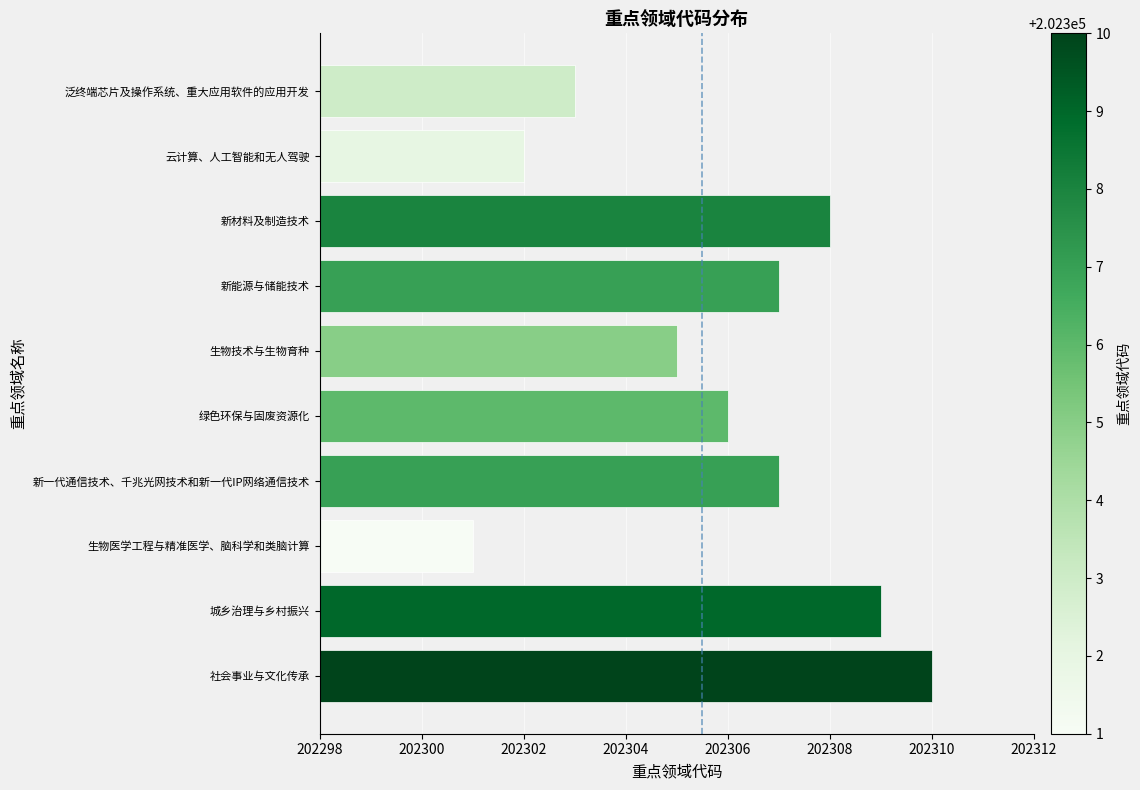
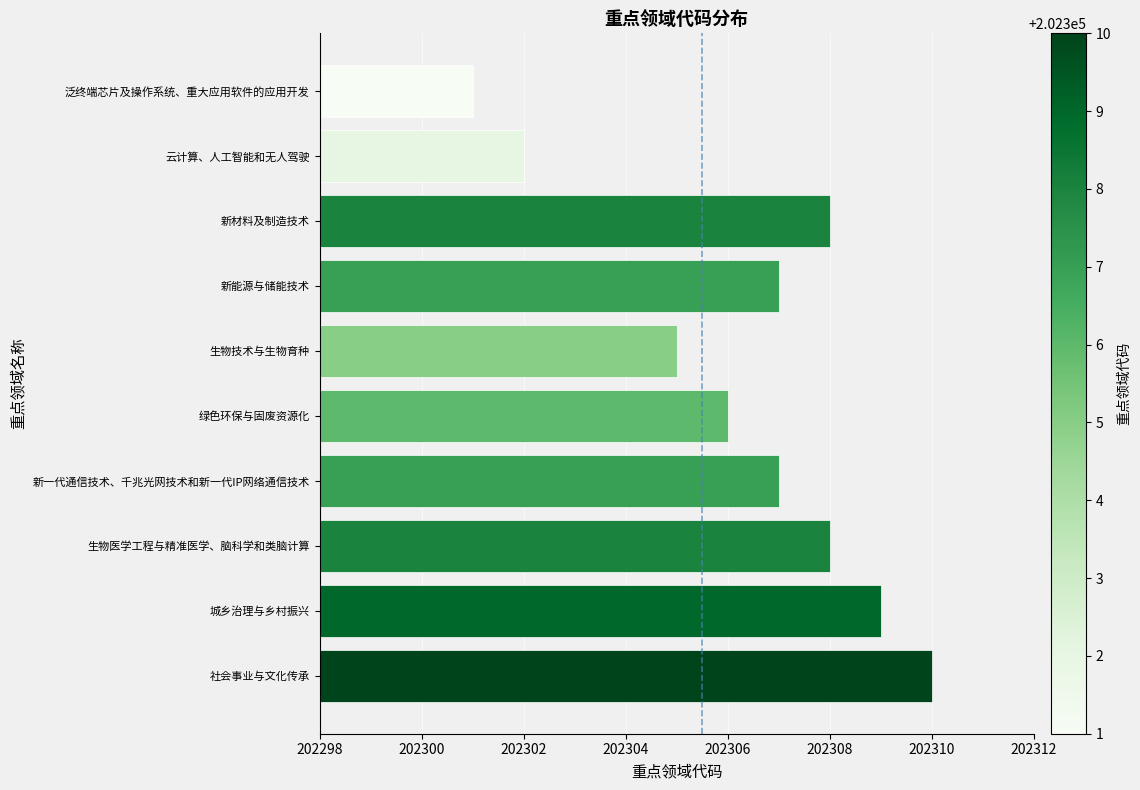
泛终端芯片及操作系统、重大应用软件的应用开发: 202303 -> 202301
生物医学工程与精准医学、脑科学和类脑计算: 202301 -> 202308
